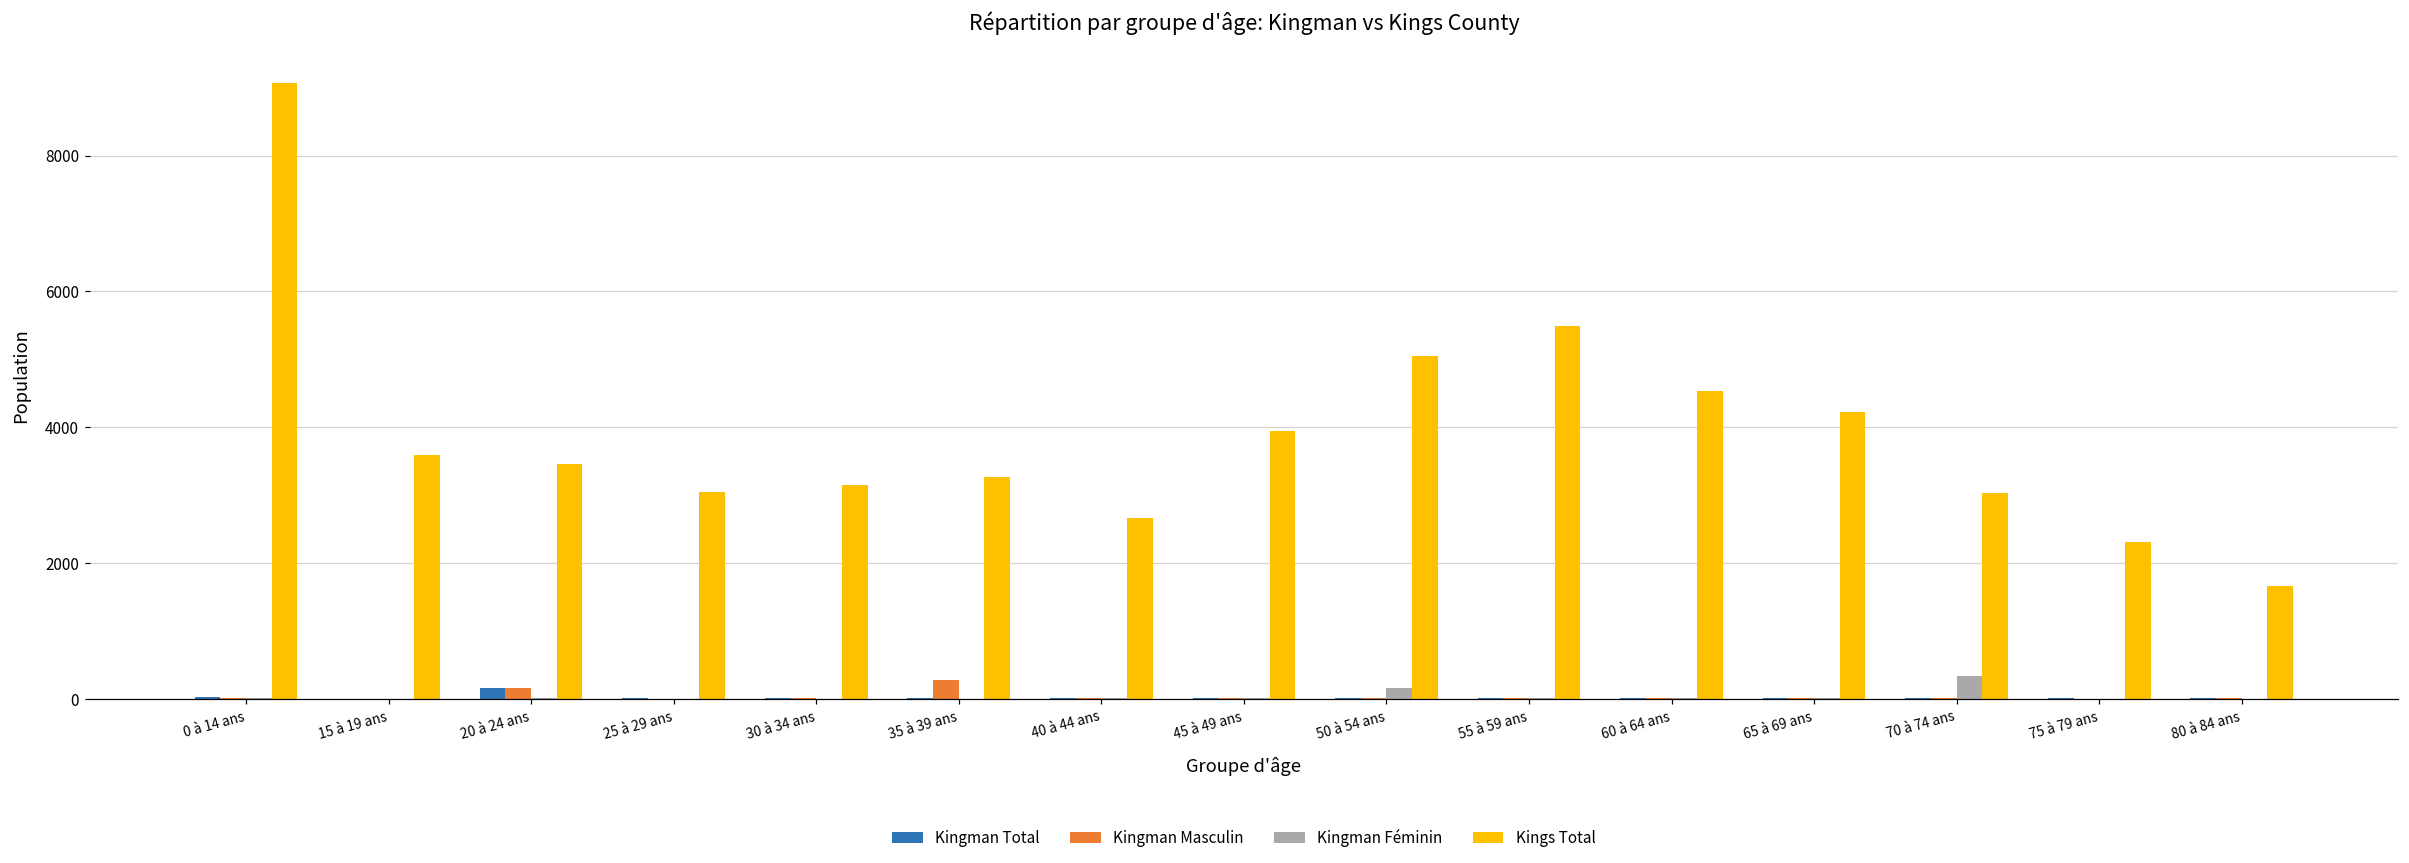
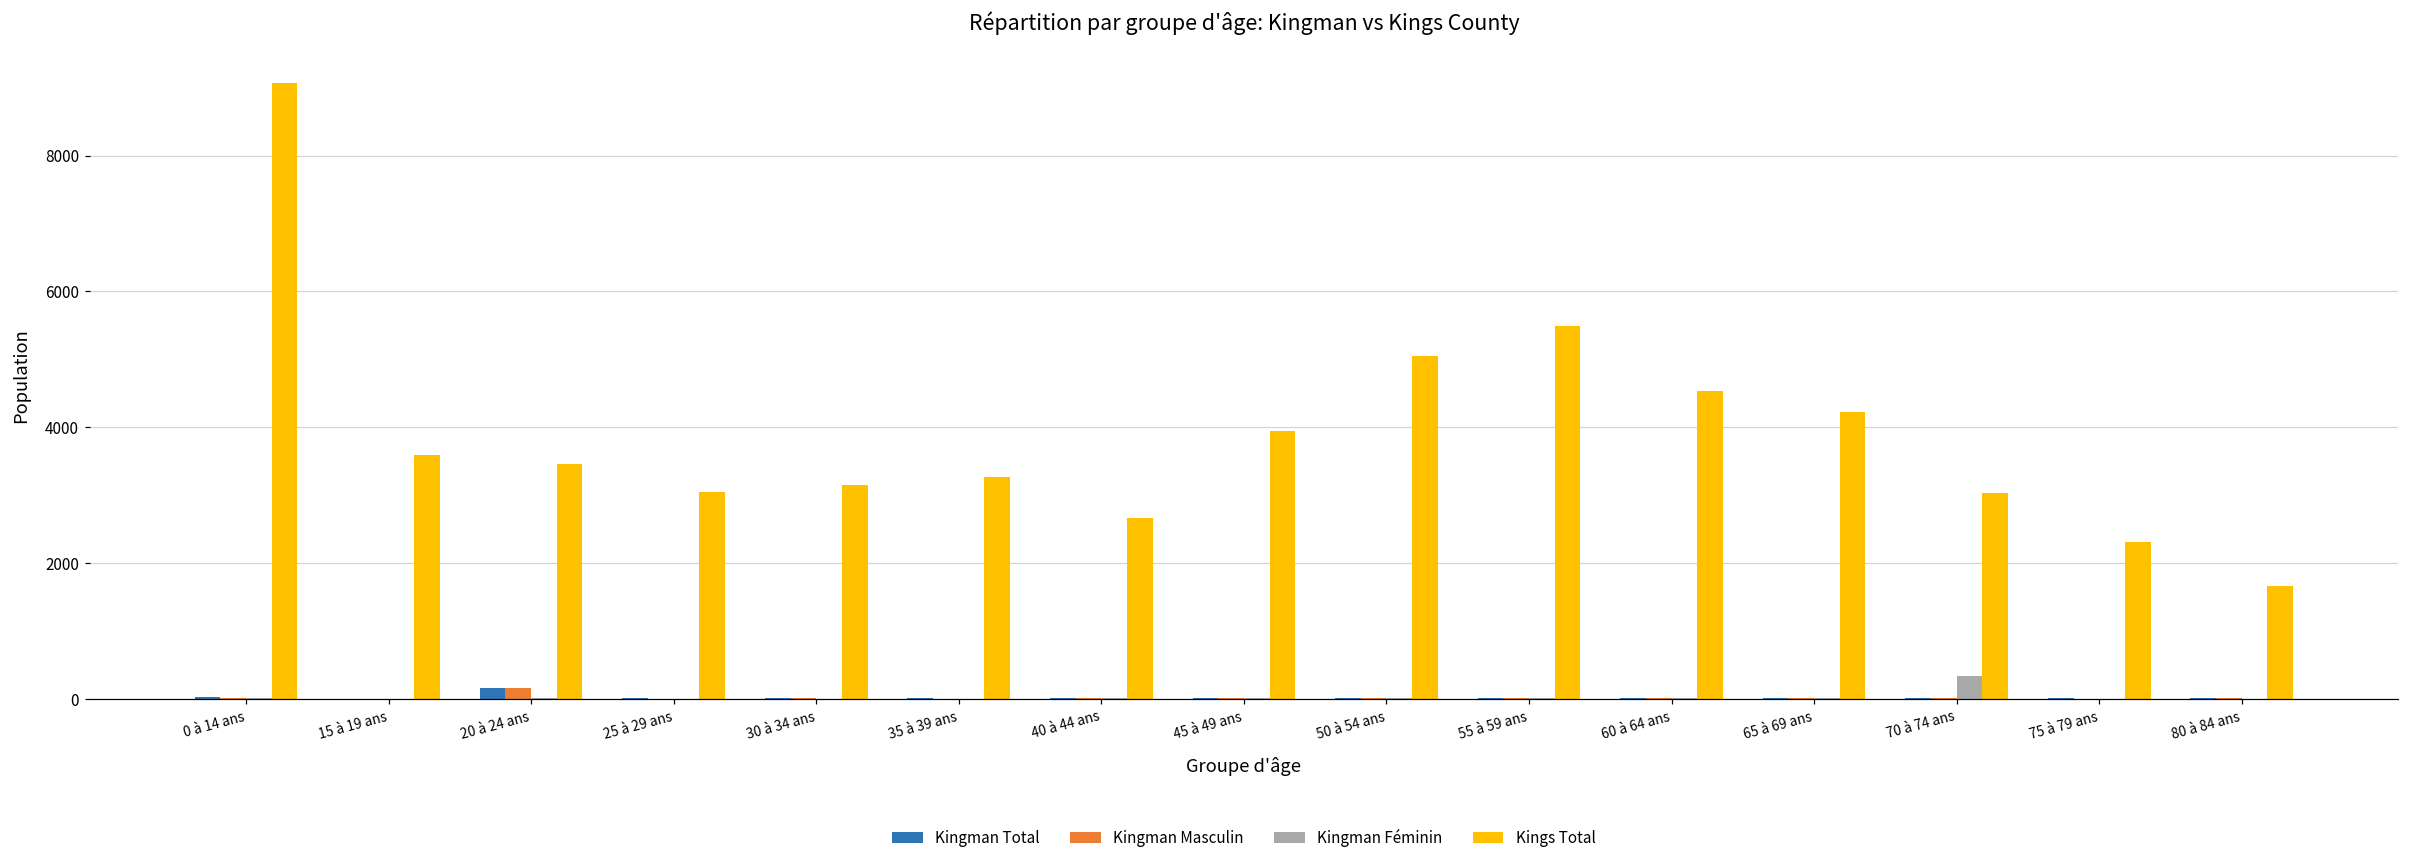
Kingman Masculin, 35 à 39 ans: 300 -> 0
Kingman Féminin, 50 à 54 ans: 200 -> 0
